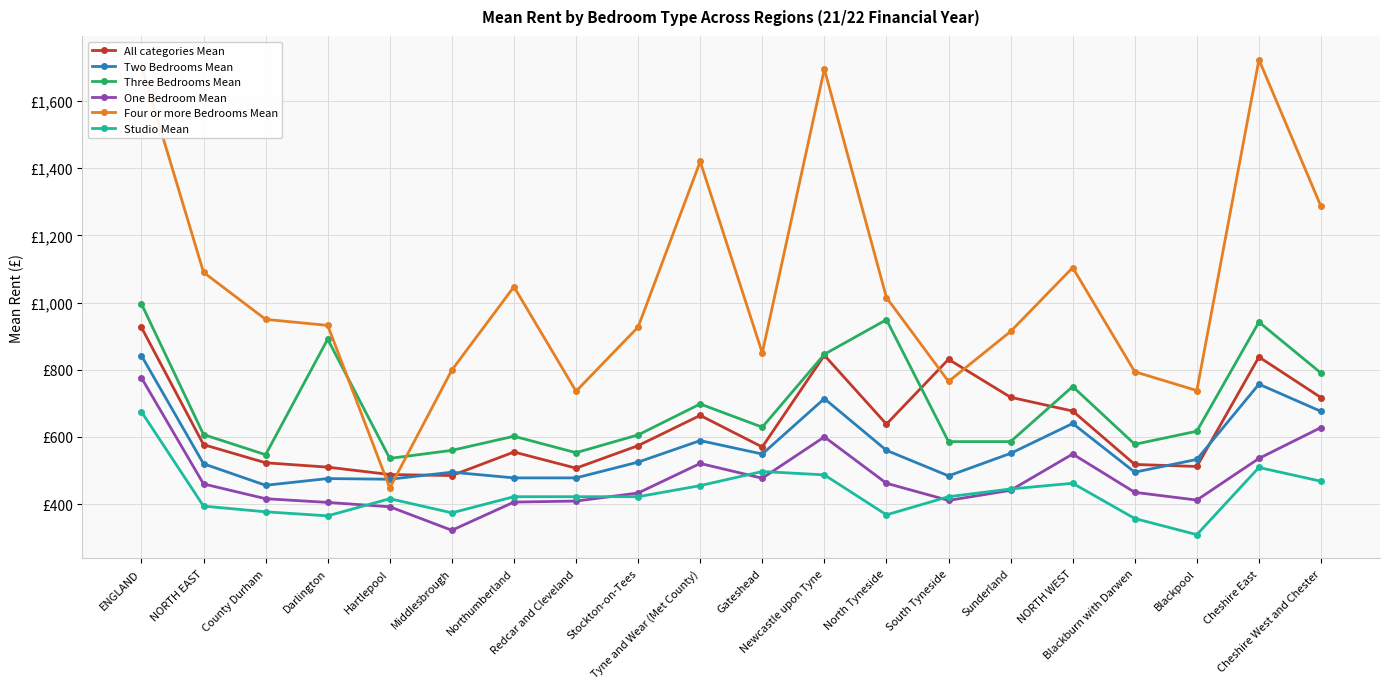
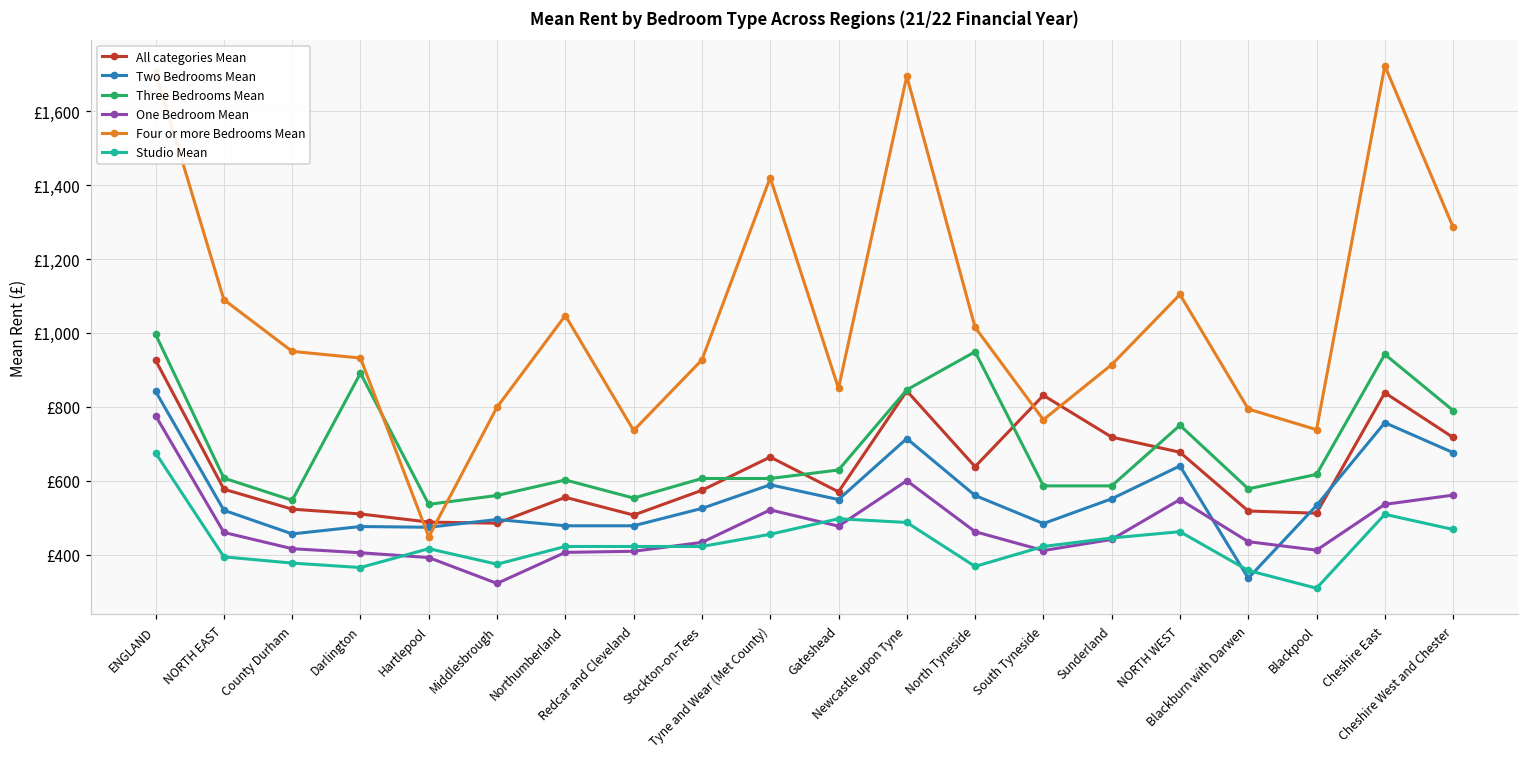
Three Bedrooms Mean, Tyne and Wear (Met County): £700 -> £610
Two Bedrooms Mean, Blackburn with Darwen: £500 -> £340
One Bedroom Mean, Cheshire West and Chester: £630 -> £560
